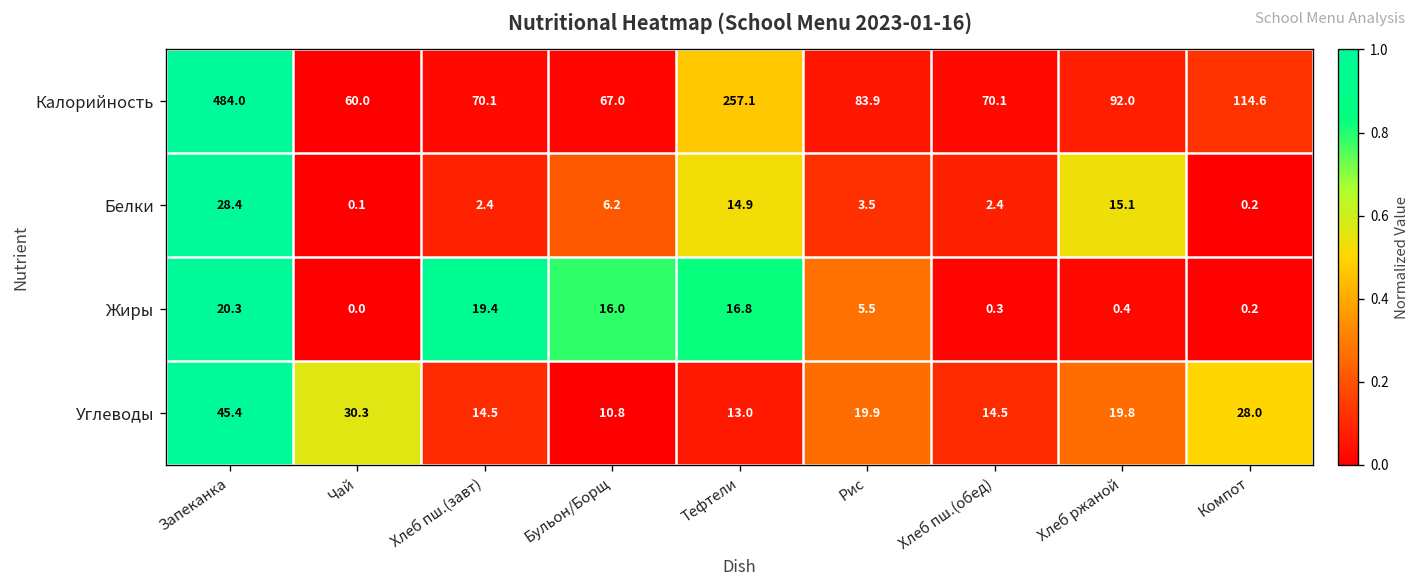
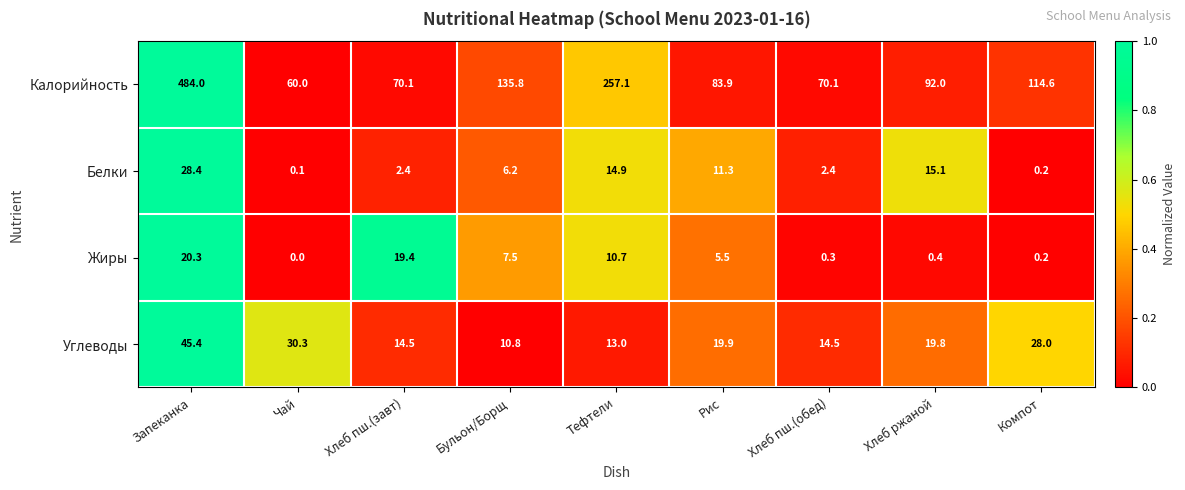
Калорийность, Бульон/Борщ: 67.0 -> 135.8
Белки, Рис: 3.5 -> 11.3
Жиры, Бульон/Борщ: 16.0 -> 7.5
Жиры, Тефтели: 16.8 -> 10.7
